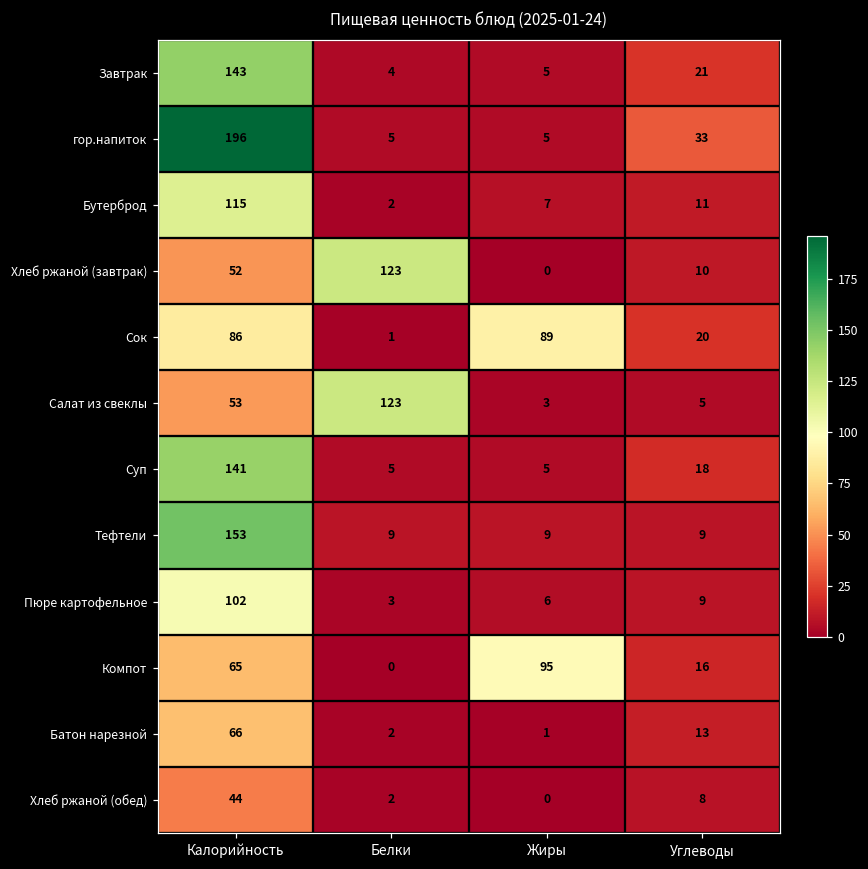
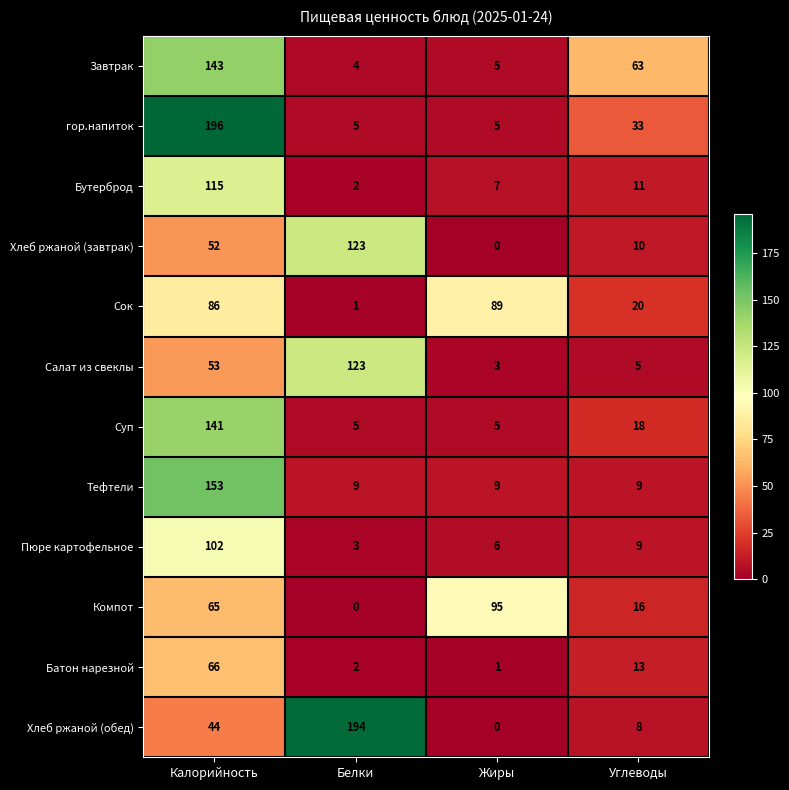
Завтрак, Углеводы: 21 -> 63
Хлеб ржаной (обед), Белки: 2 -> 194
